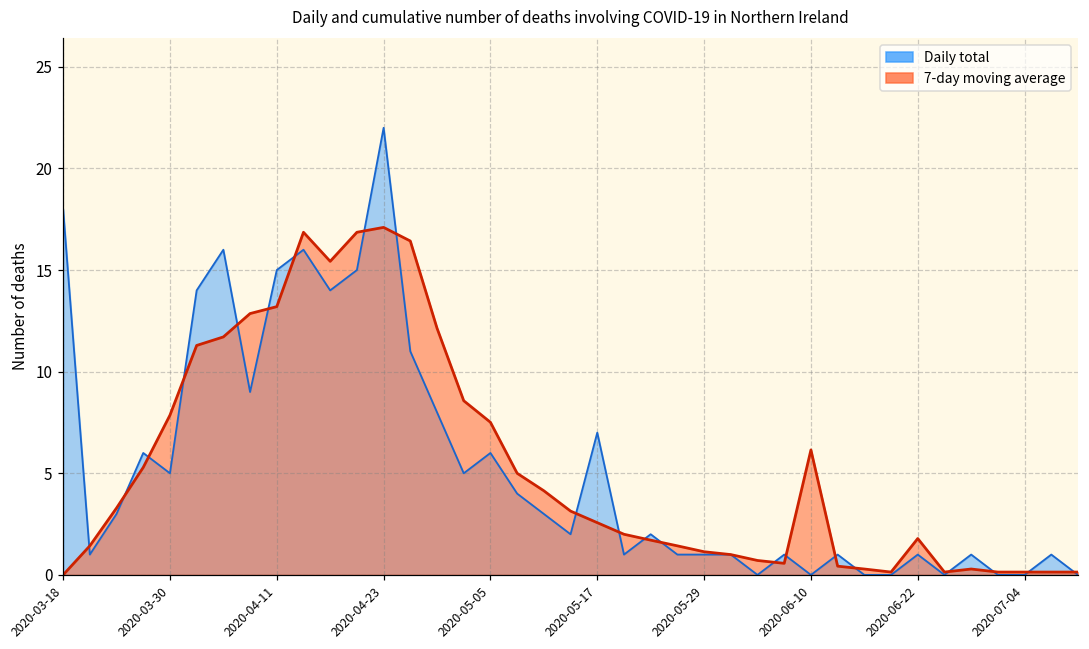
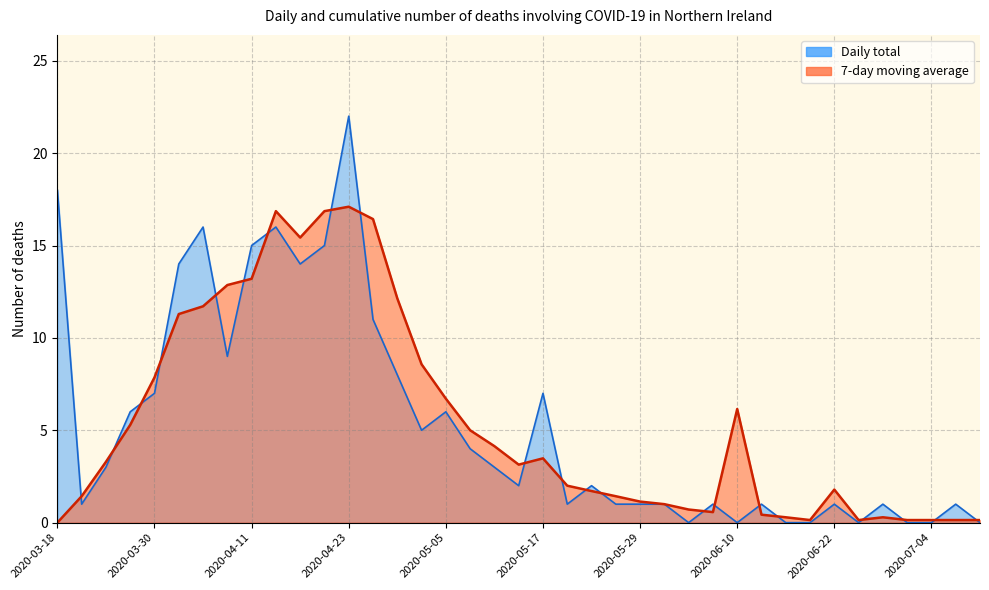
Daily total, 2020-03-30: 5 -> 7
7-day moving average, 2020-05-05: 7.5 -> 6.7
7-day moving average, 2020-05-17: 2.6 -> 3.5
